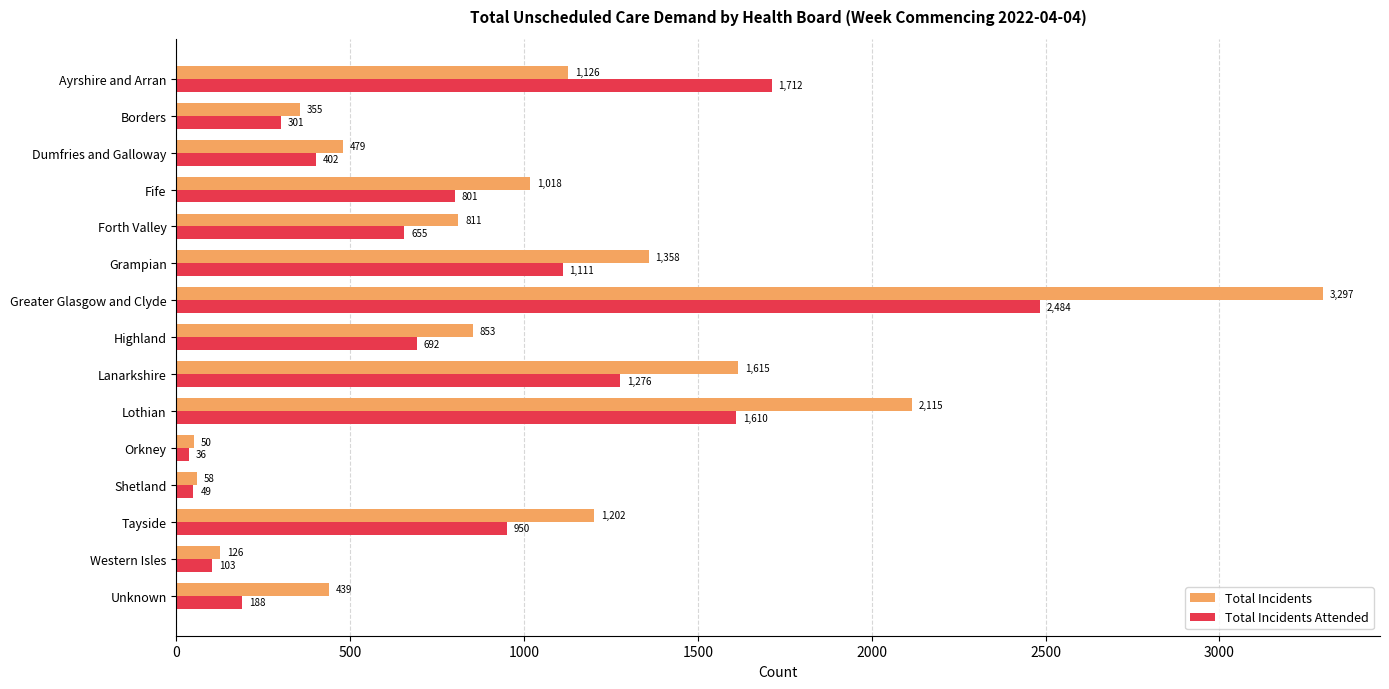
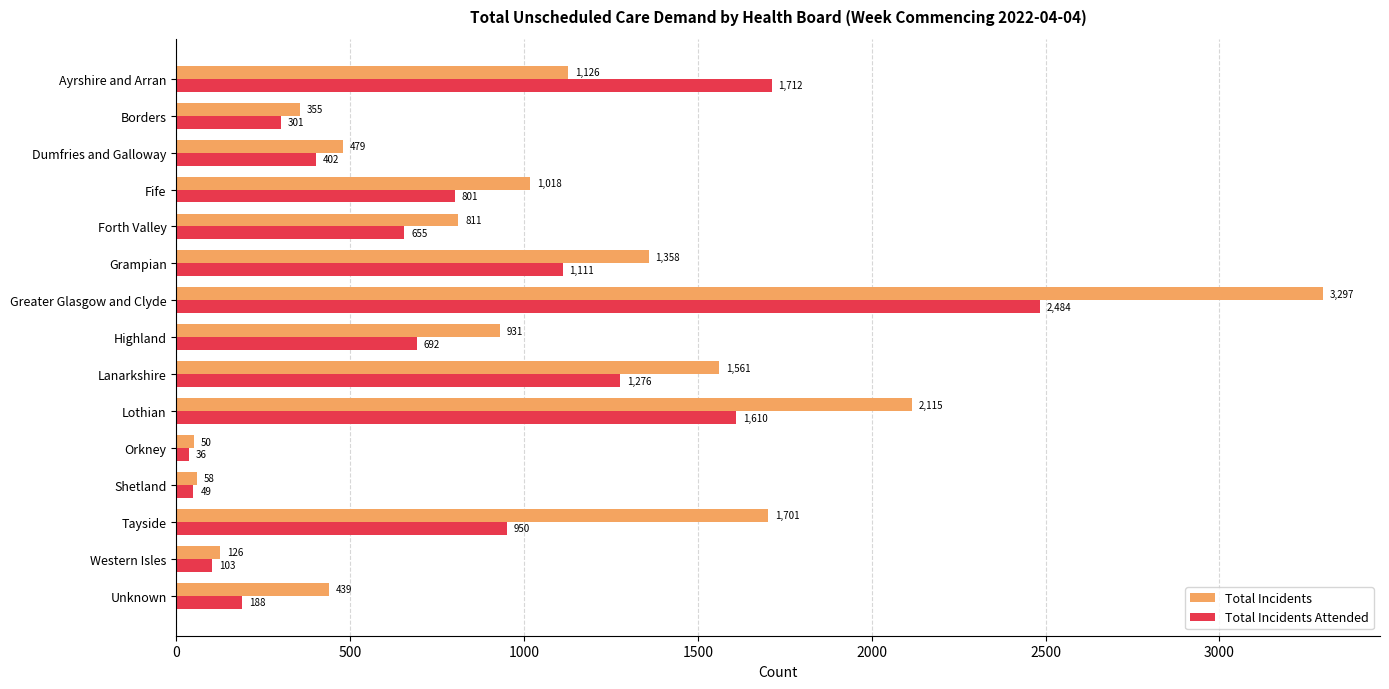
Total Incidents, Highland: 853 -> 931
Total Incidents, Lanarkshire: 1,615 -> 1,561
Total Incidents, Tayside: 1,202 -> 1,701
